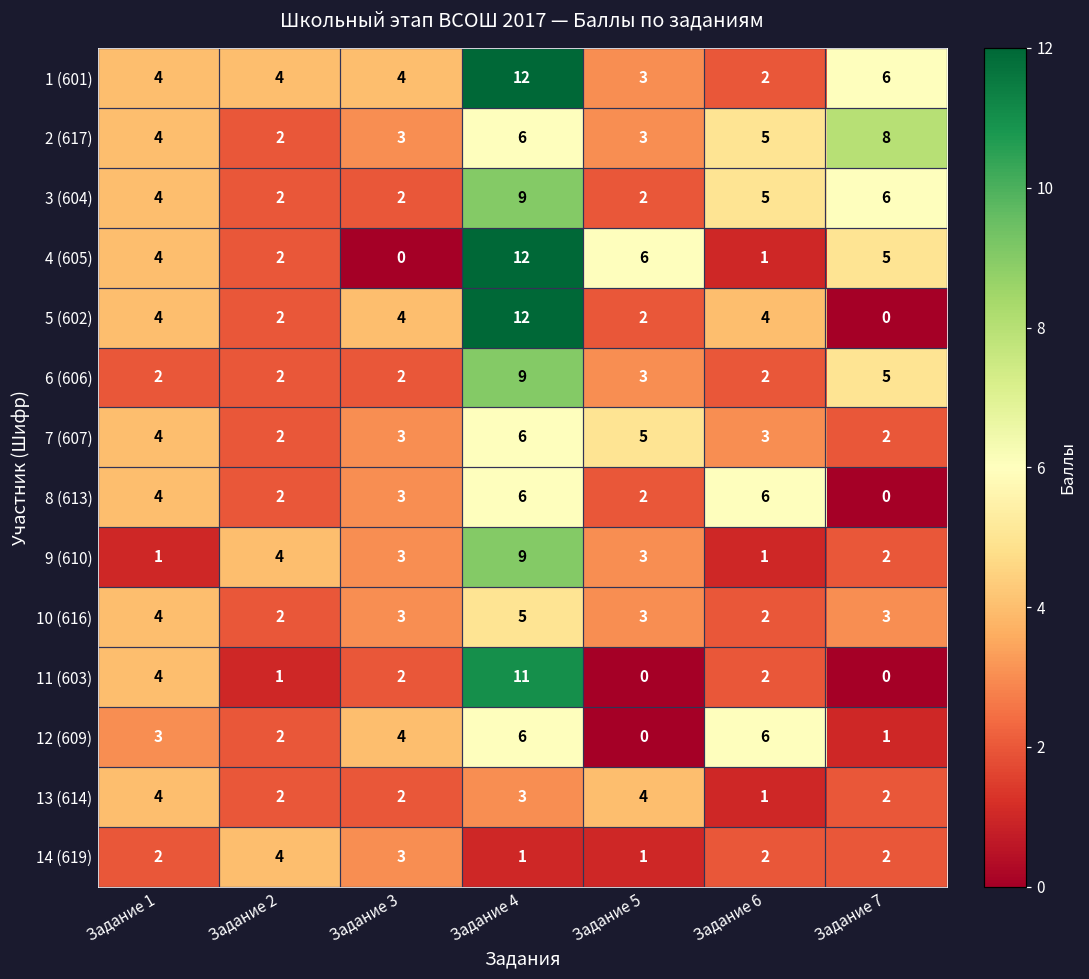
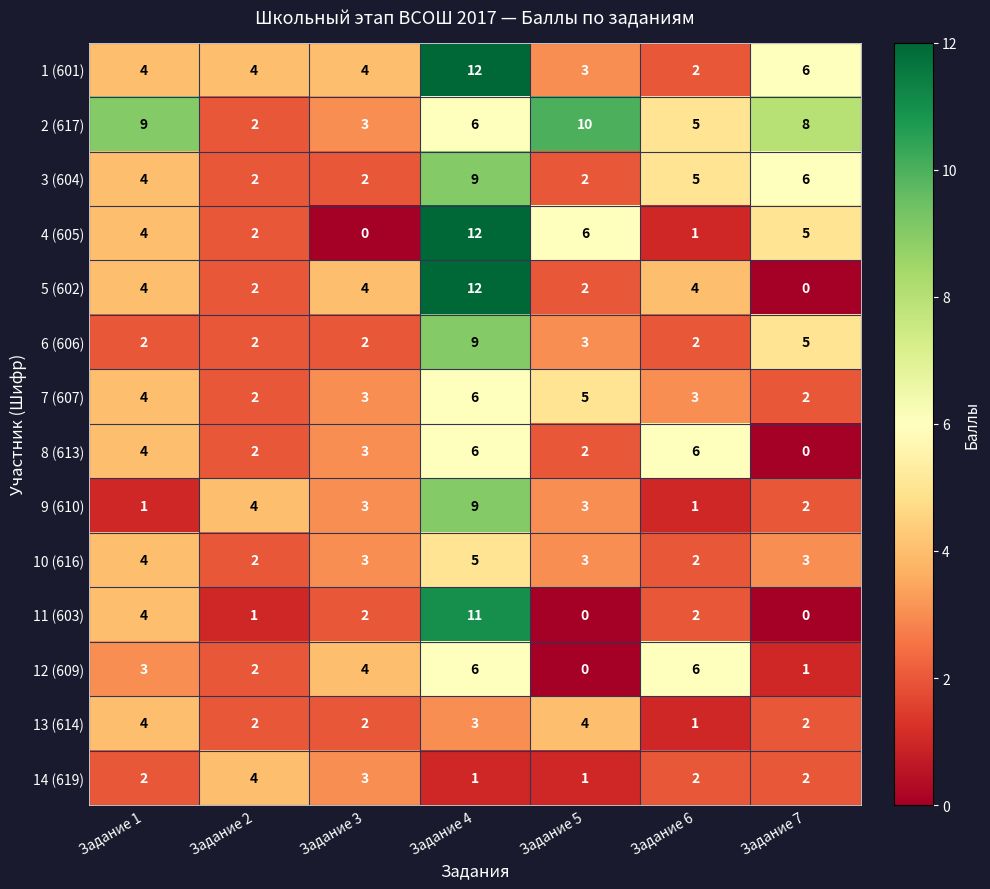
2 (617), Задание 1: 4 -> 9
2 (617), Задание 5: 3 -> 10
